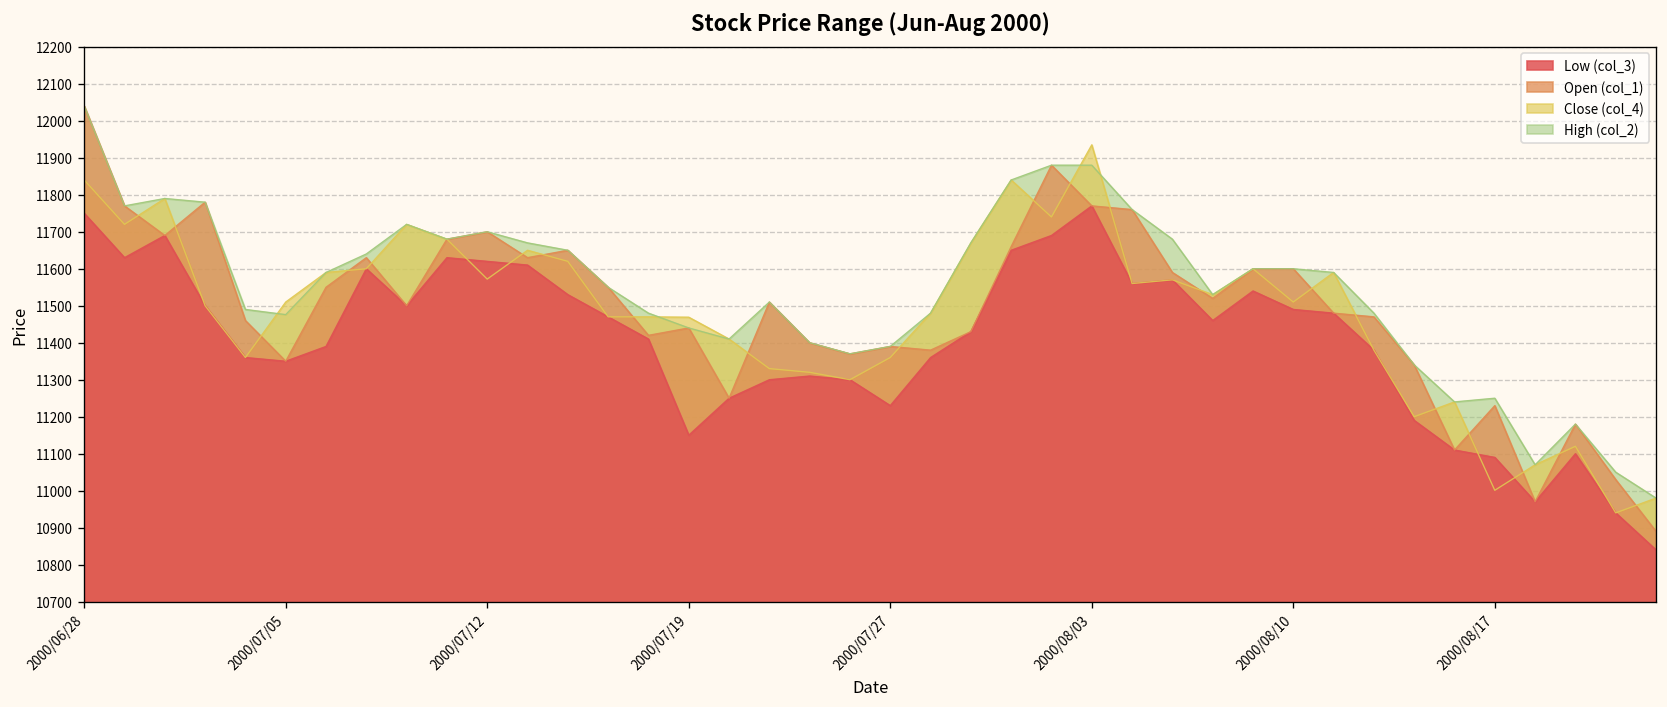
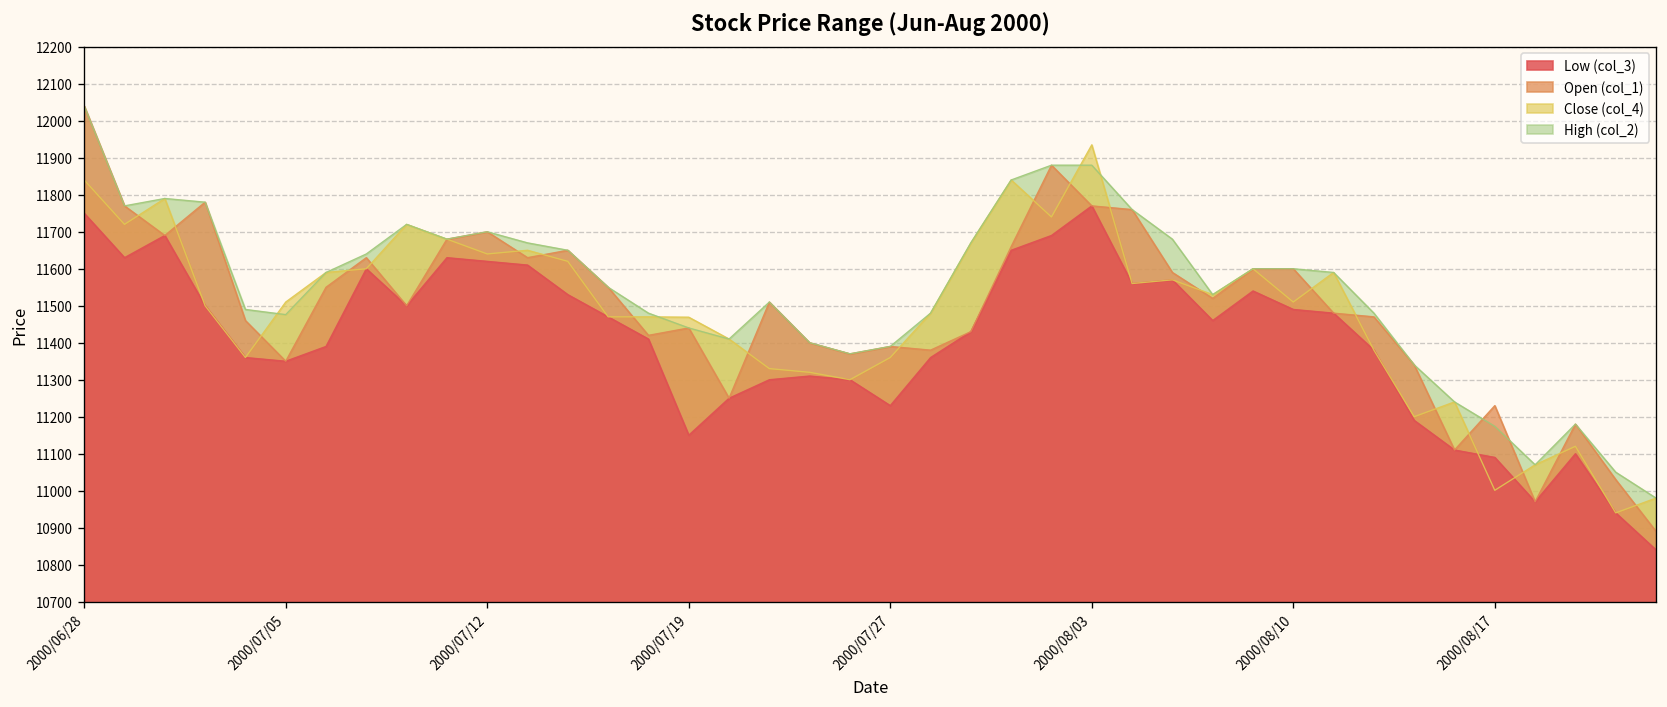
Close (col_4), 2000/07/12: 11570 -> 11640
High (col_2), 2000/08/17: 11250 -> 11170
